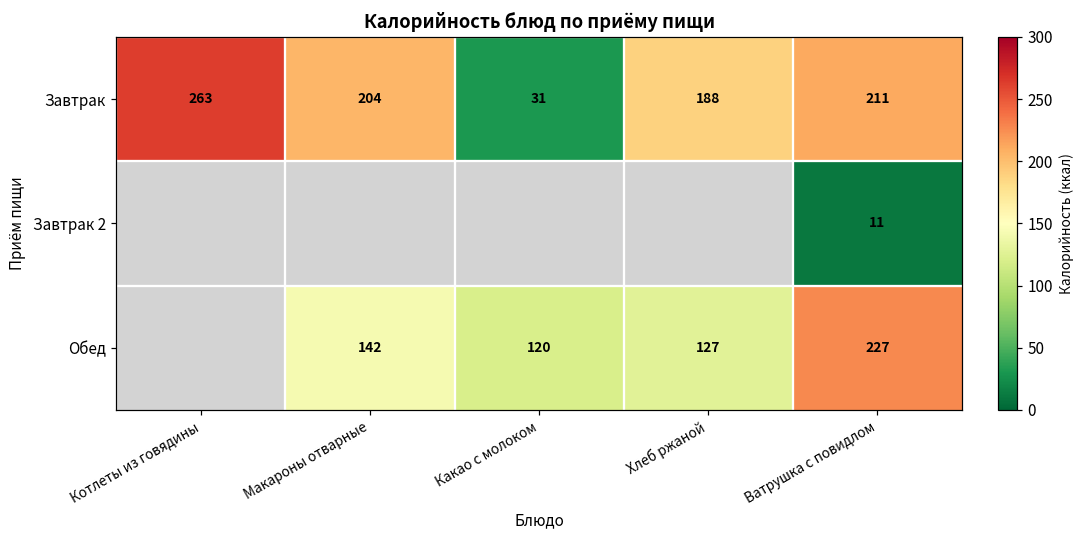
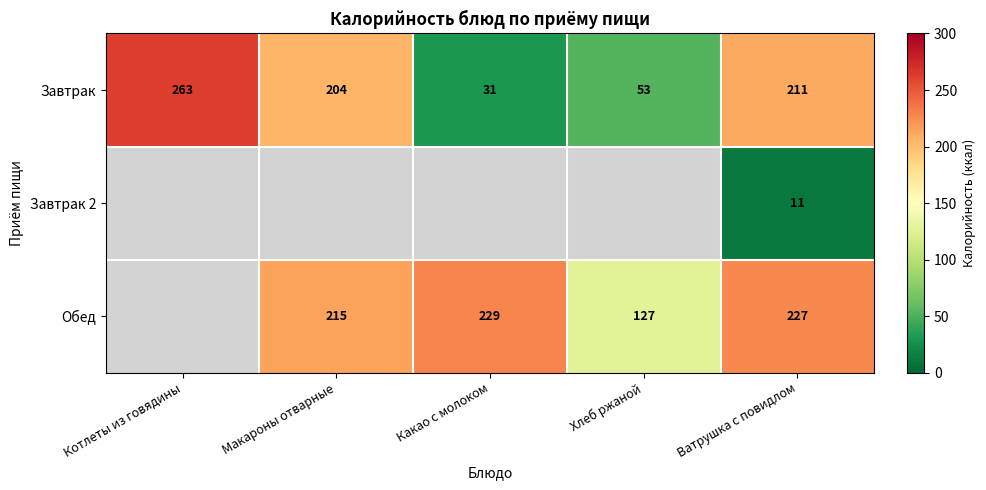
Завтрак, Хлеб ржаной: 188 -> 53
Обед, Макароны отварные: 142 -> 215
Обед, Какао с молоком: 120 -> 229
